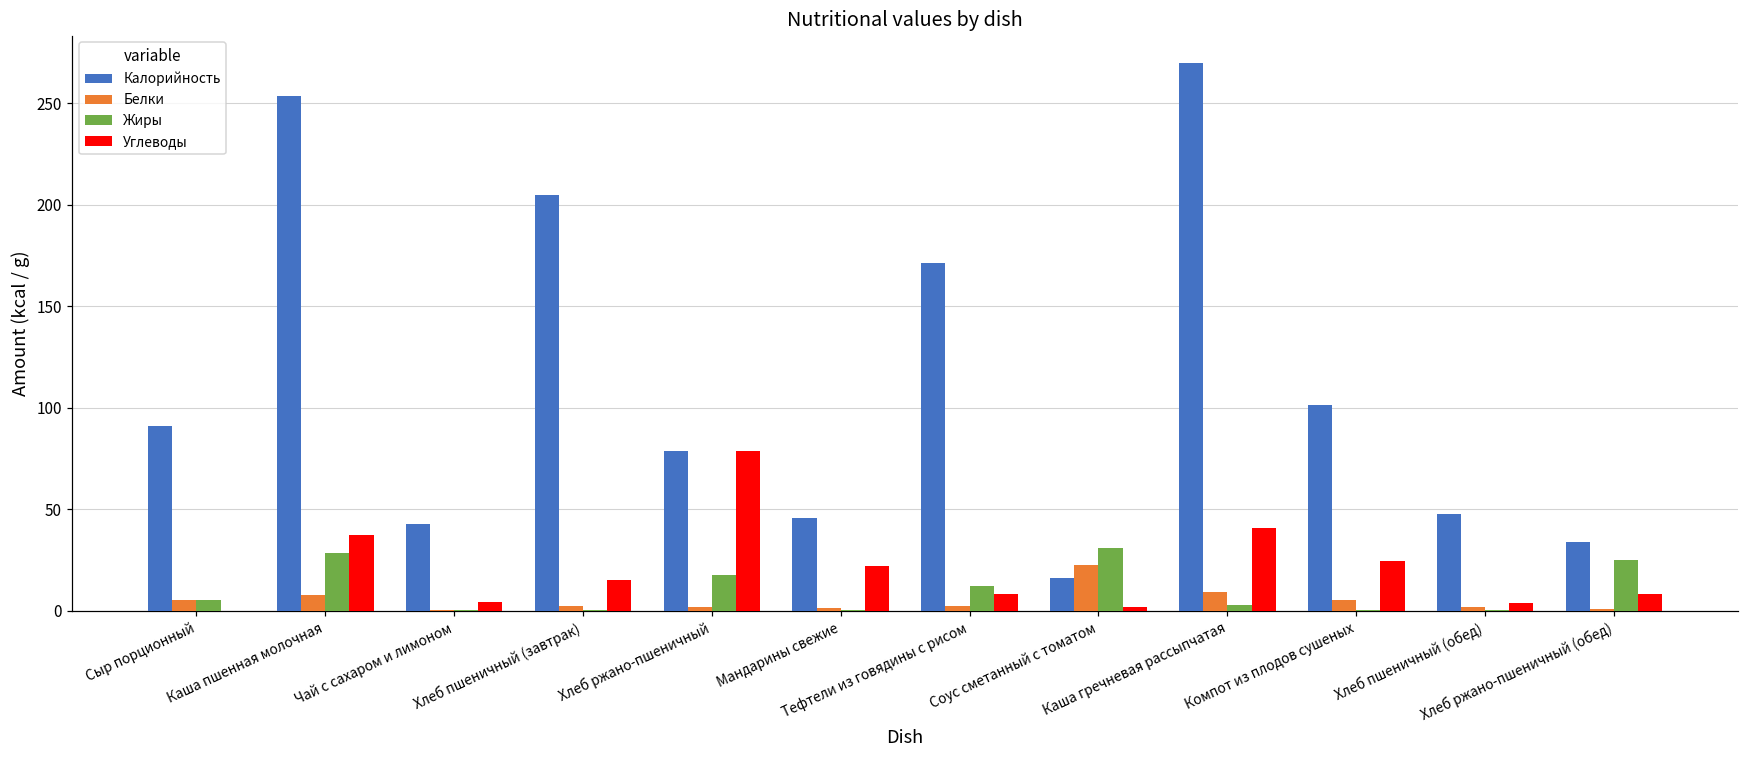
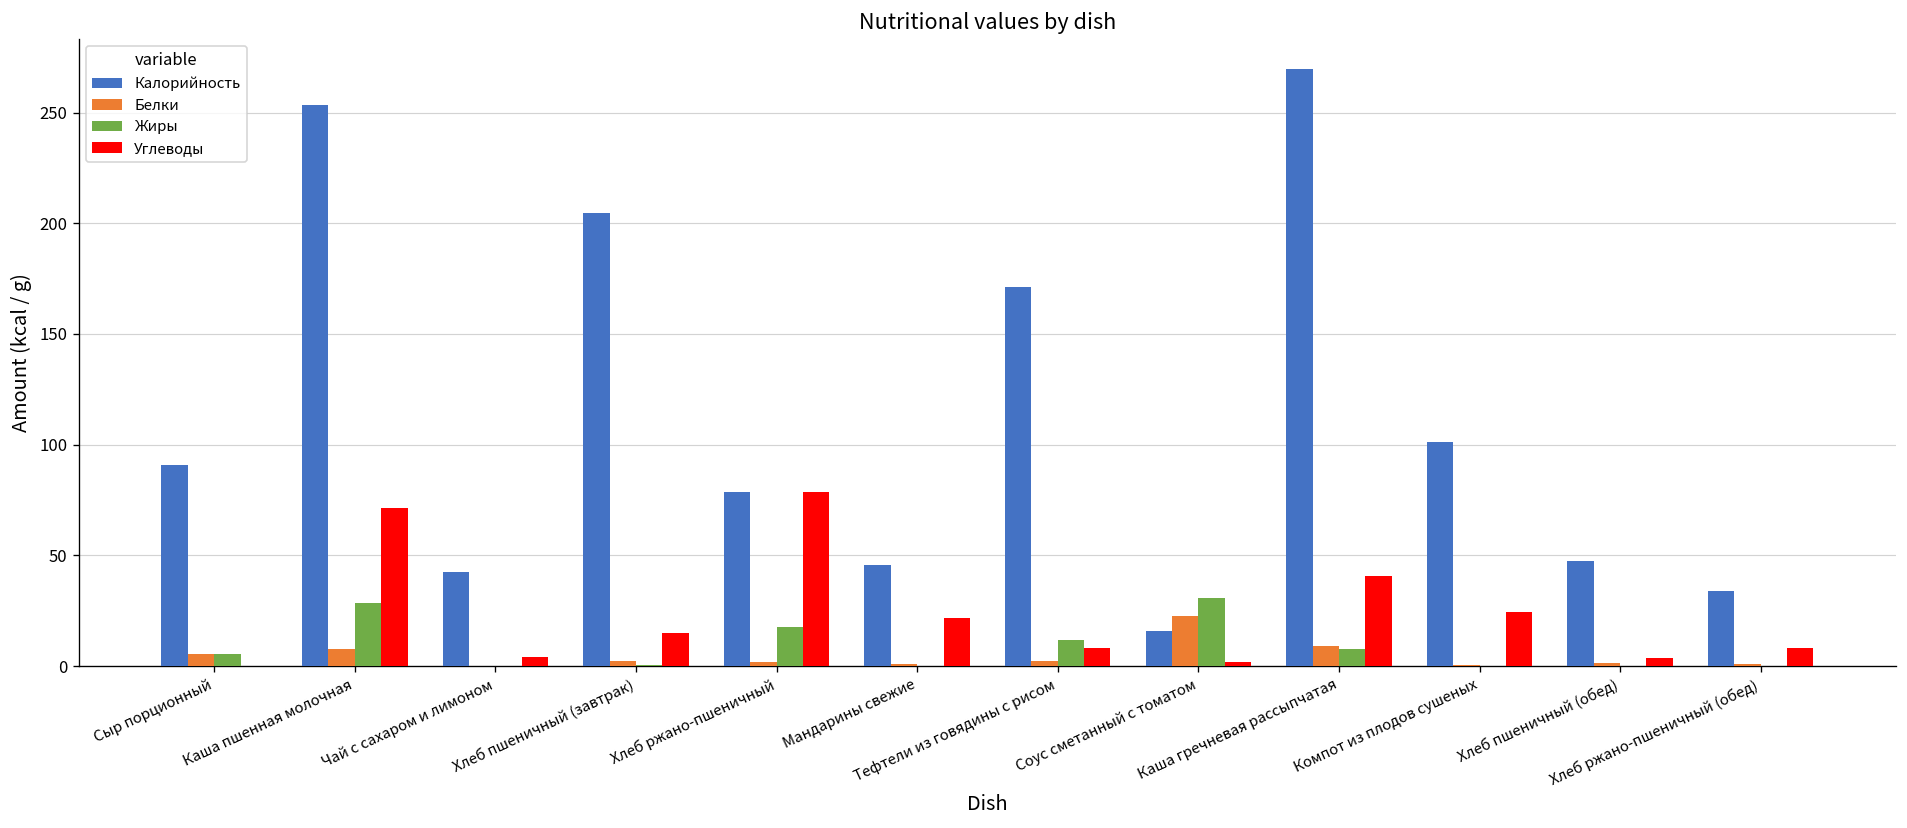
Углеводы, Каша пшенная молочная: 37 -> 71
Жиры, Каша гречневая рассыпчатая: 3 -> 8
Белки, Компот из плодов сушеных: 5 -> 1
Жиры, Хлеб ржано-пшеничный (обед): 25 -> 0
